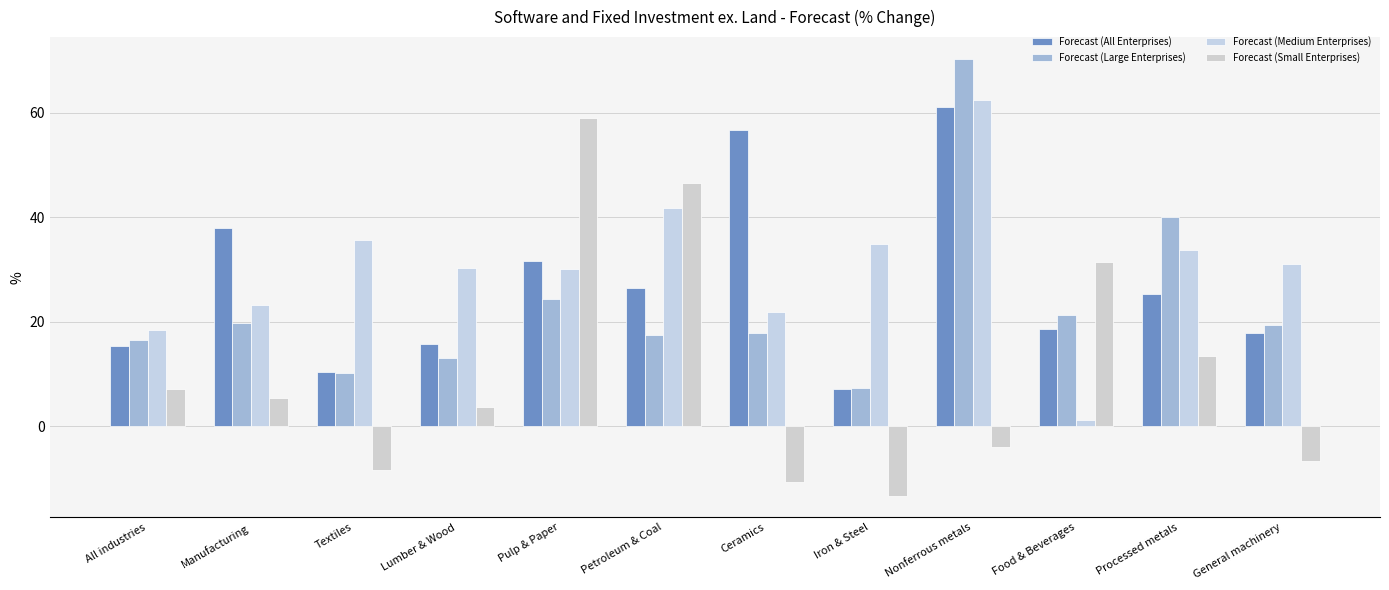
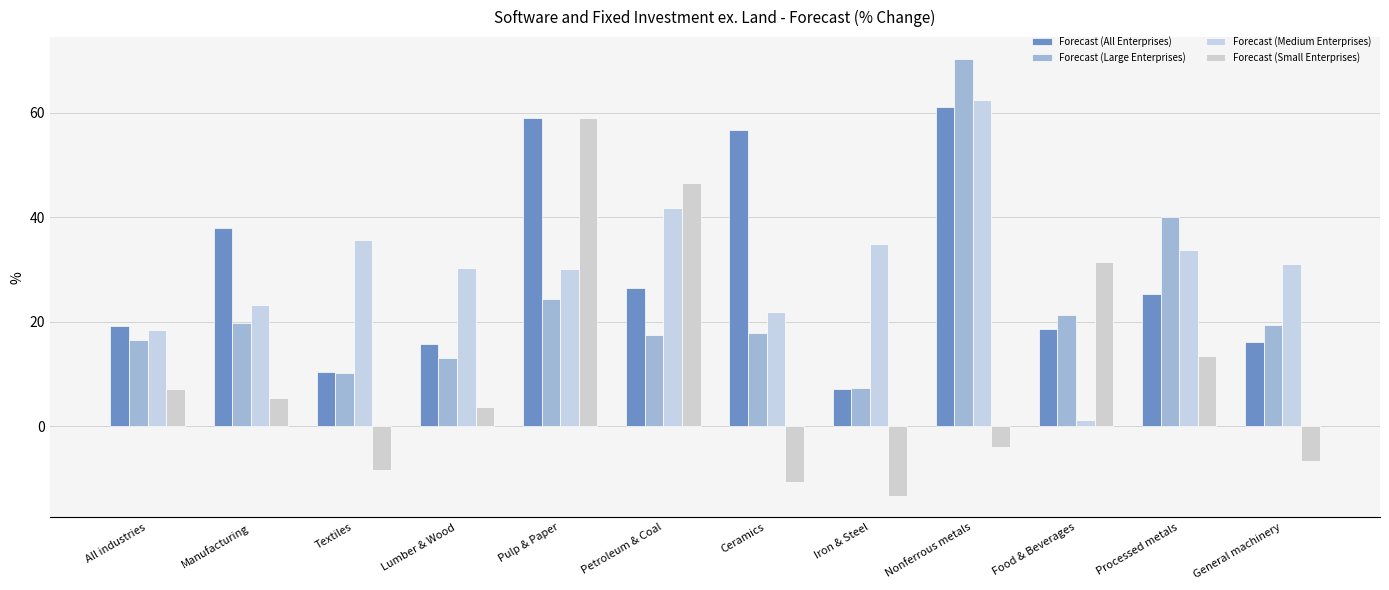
Forecast (All Enterprises), All industries: 15 -> 19
Forecast (All Enterprises), Pulp & Paper: 32 -> 59
Forecast (All Enterprises), General machinery: 18 -> 16
